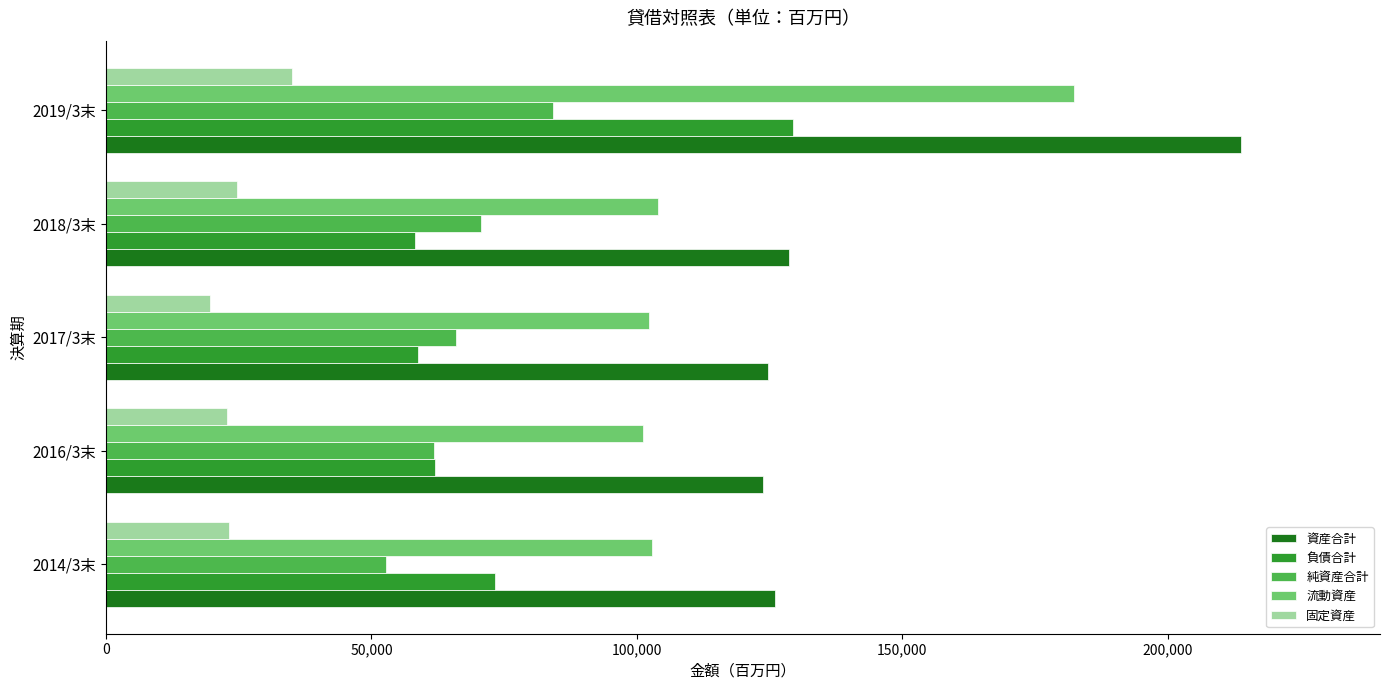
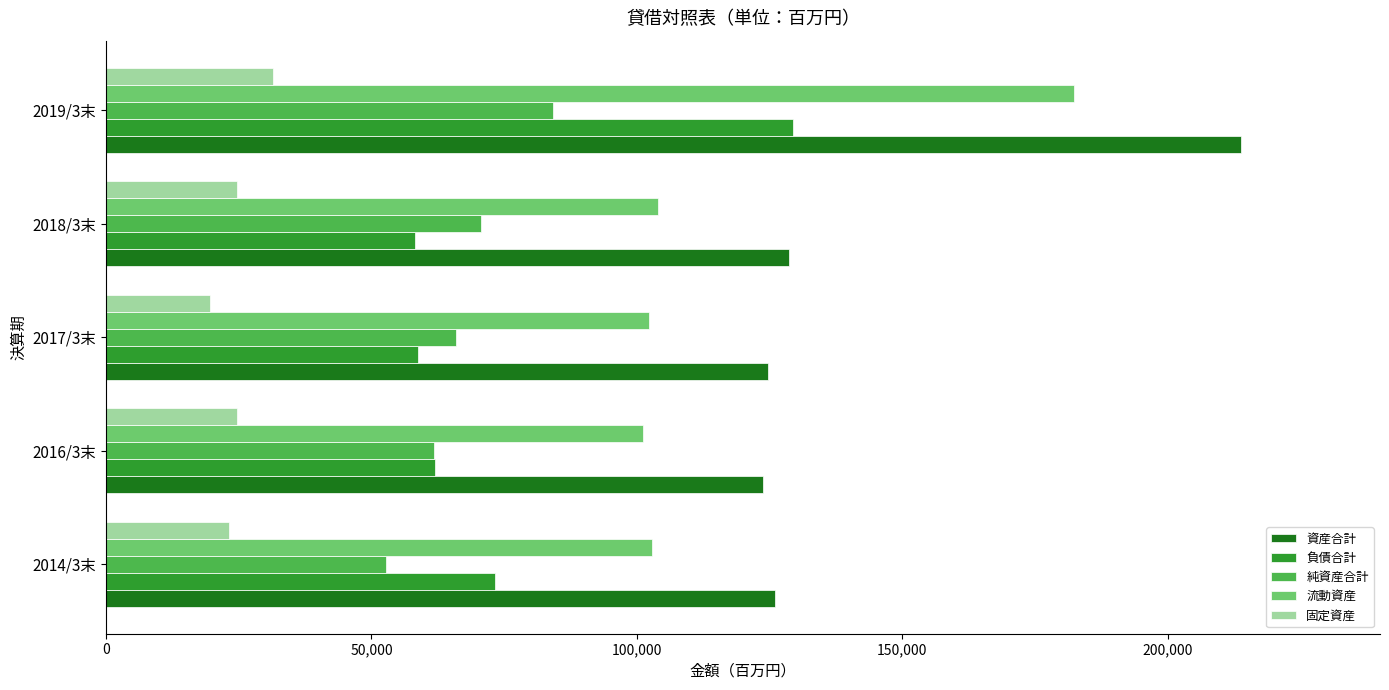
固定資産, 2019/3末: 35,000 -> 31,000
固定資産, 2016/3末: 23,000 -> 25,000
